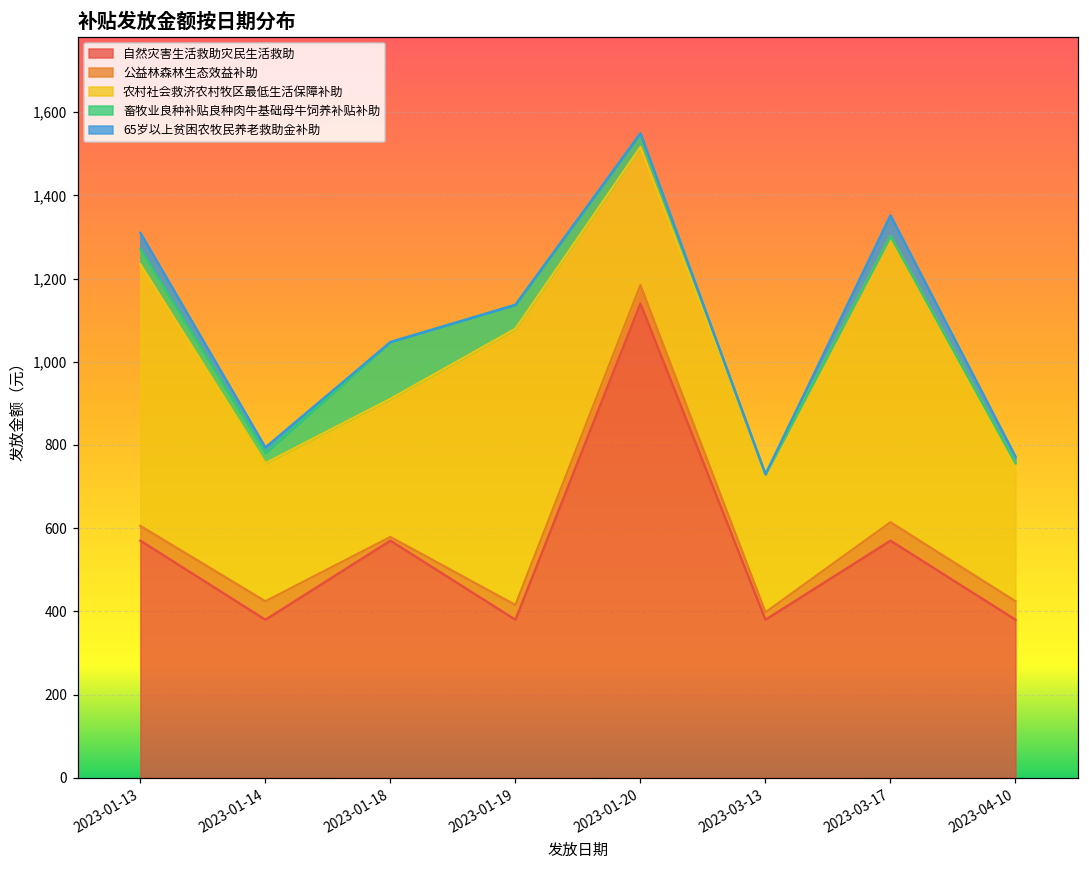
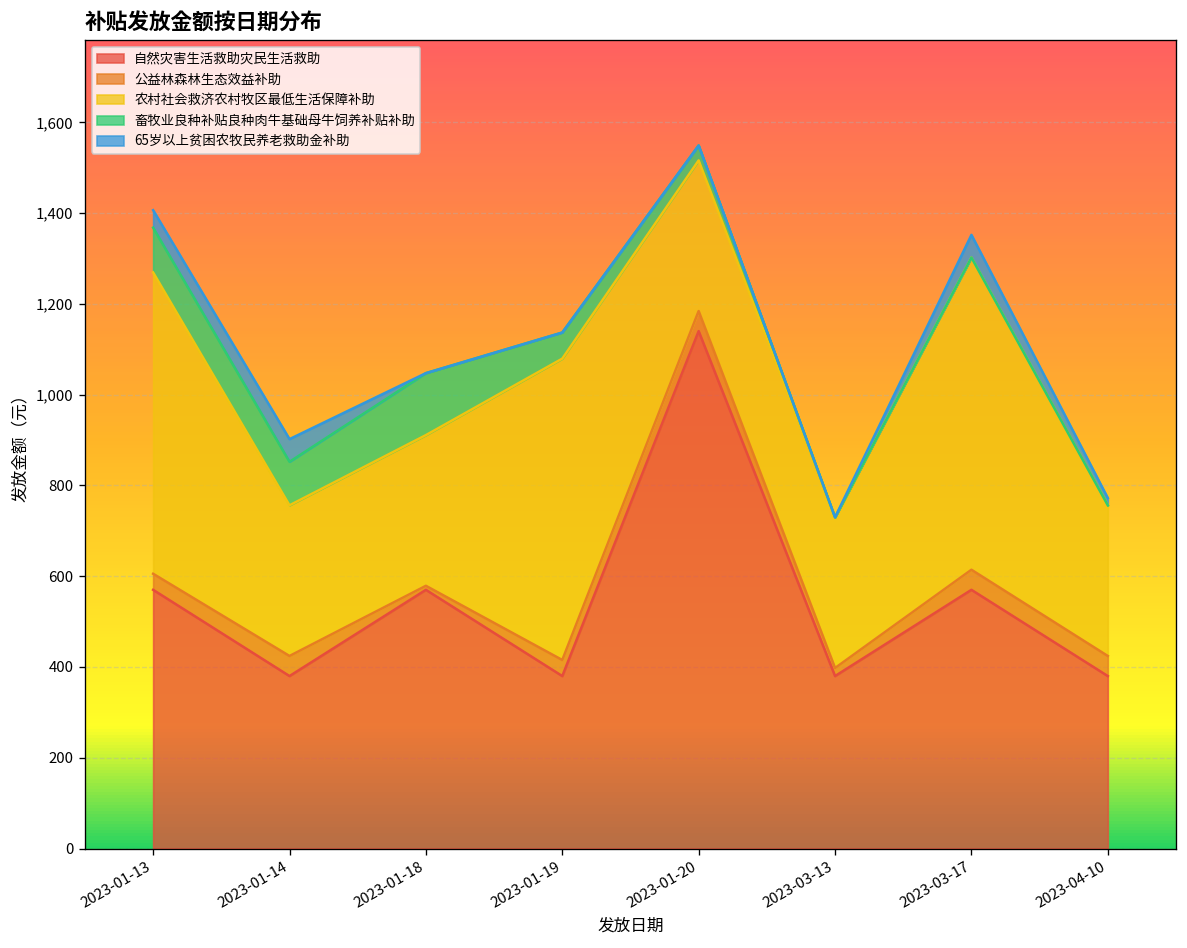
农村社会救济农村牧区最低生活保障补助, 2023-01-13: 630 -> 660
畜牧业良种补贴良种肉牛基础母牛饲养补贴补助, 2023-01-13: 40 -> 100
畜牧业良种补贴良种肉牛基础母牛饲养补贴补助, 2023-01-14: 20 -> 100
65岁以上贫困农牧民养老救助金补助, 2023-01-14: 10 -> 50
